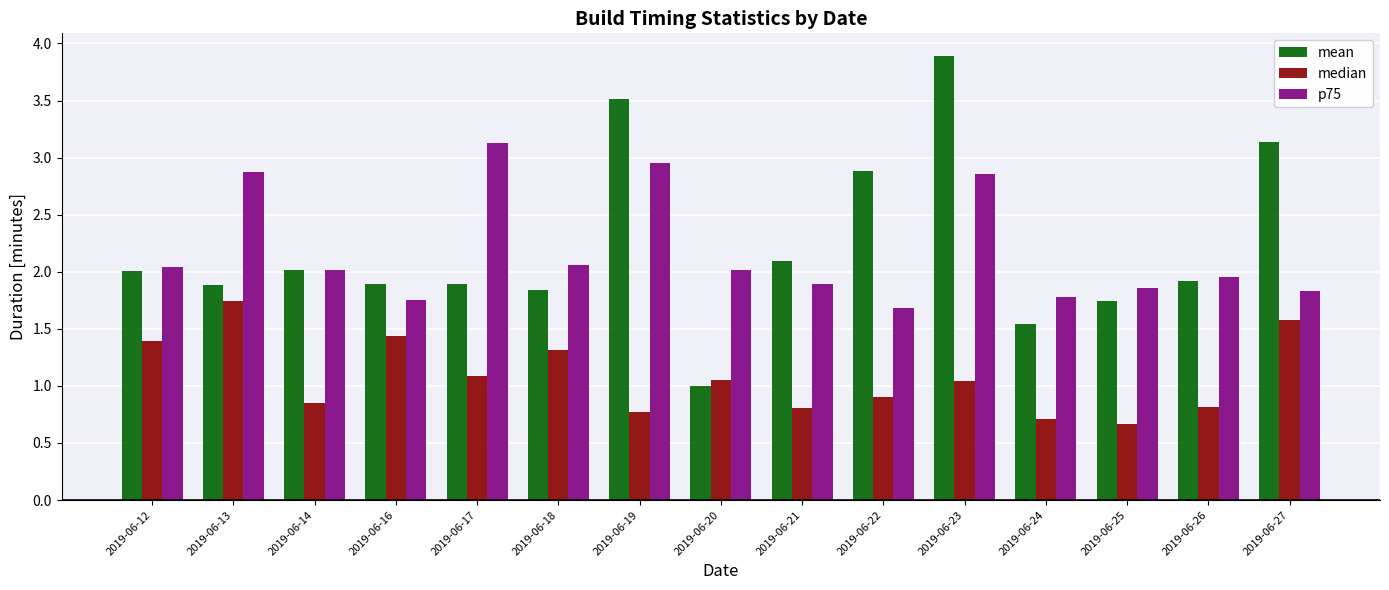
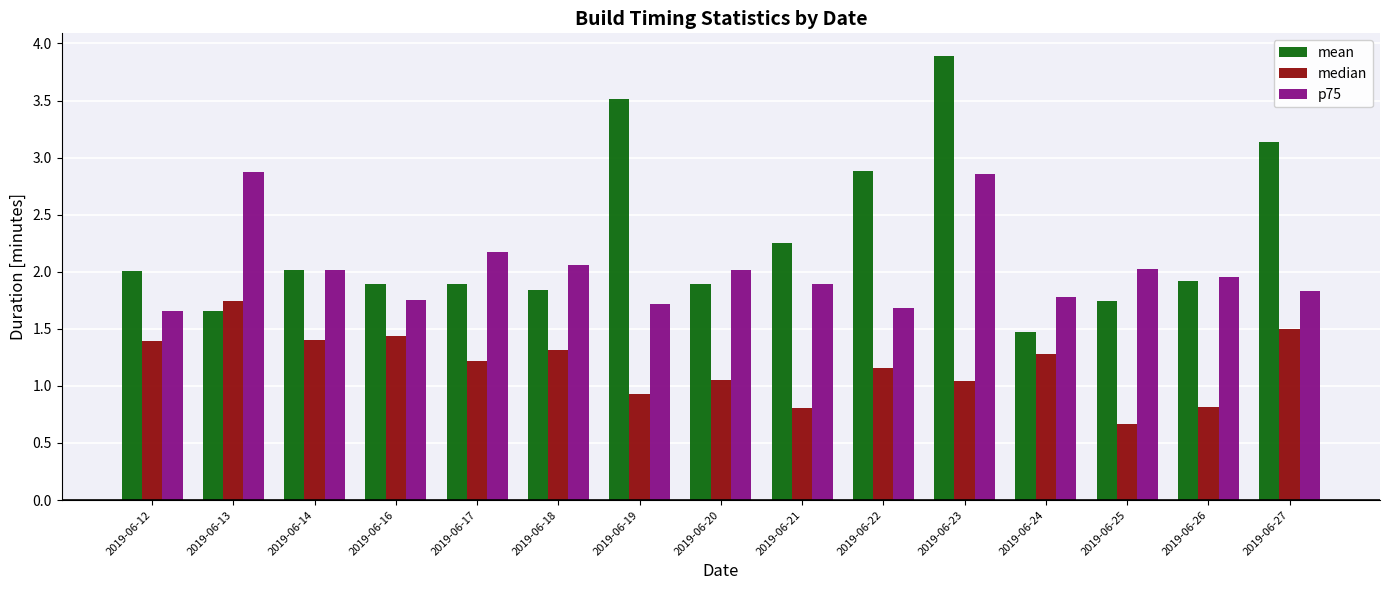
p75, 2019-06-12: 2.04 -> 1.66
mean, 2019-06-13: 1.88 -> 1.65
median, 2019-06-14: 0.85 -> 1.41
median, 2019-06-17: 1.09 -> 1.22
p75, 2019-06-17: 3.13 -> 2.18
median, 2019-06-19: 0.77 -> 0.93
p75, 2019-06-19: 2.95 -> 1.72
mean, 2019-06-20: 1.00 -> 1.89
mean, 2019-06-21: 2.09 -> 2.25
median, 2019-06-22: 0.90 -> 1.16
mean, 2019-06-24: 1.55 -> 1.47
median, 2019-06-24: 0.71 -> 1.28
p75, 2019-06-25: 1.85 -> 2.02
median, 2019-06-27: 1.58 -> 1.50
